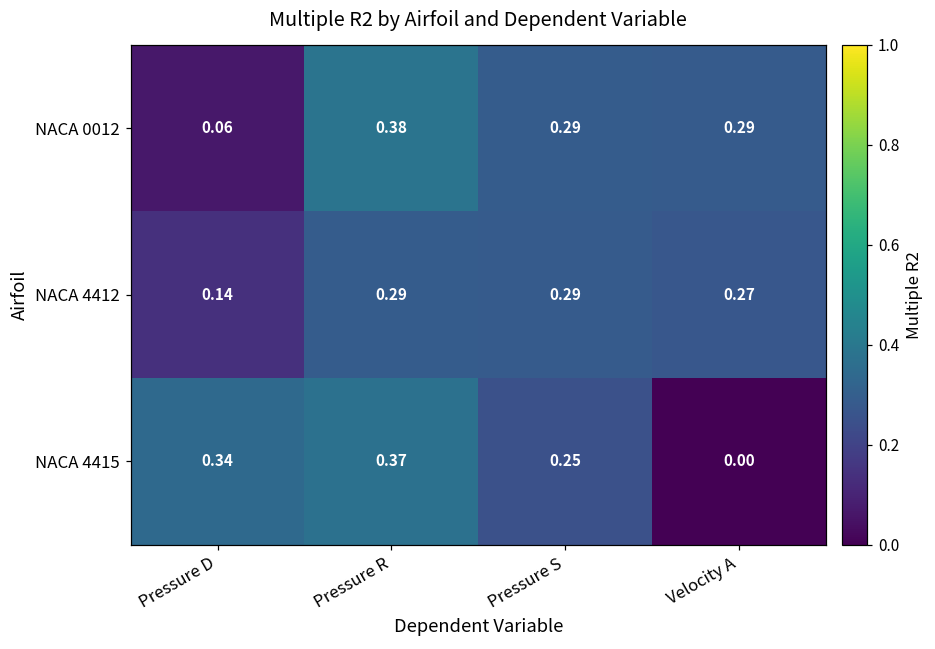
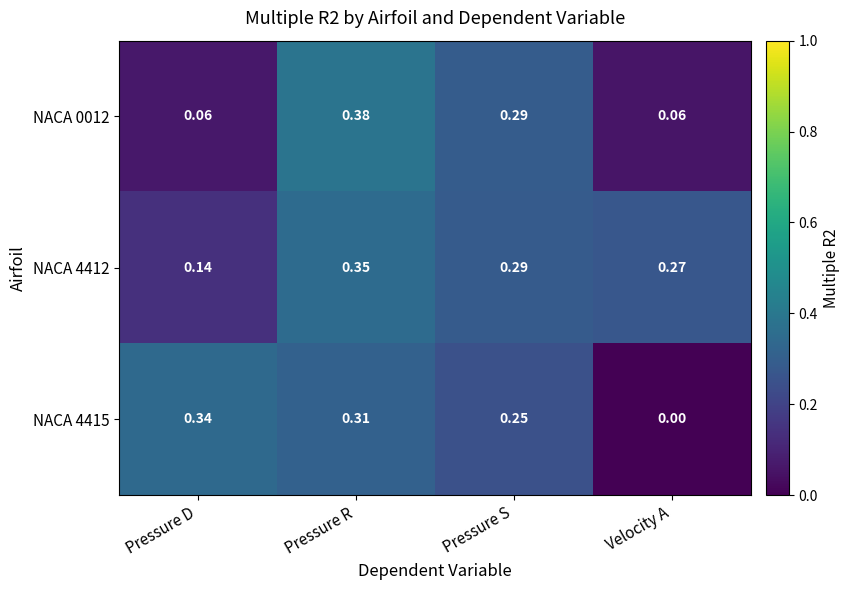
NACA 0012, Velocity A: 0.29 -> 0.06
NACA 4412, Pressure R: 0.29 -> 0.35
NACA 4415, Pressure R: 0.37 -> 0.31
